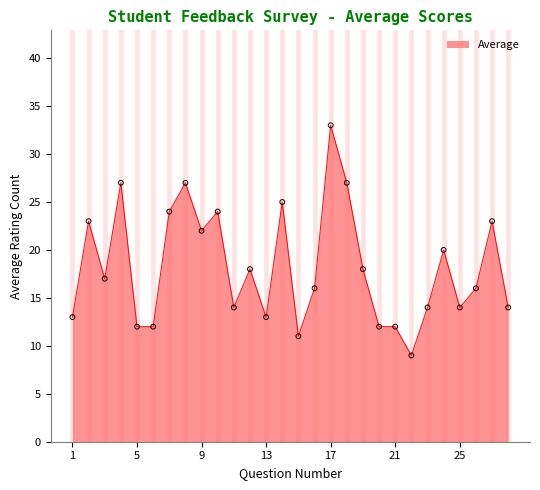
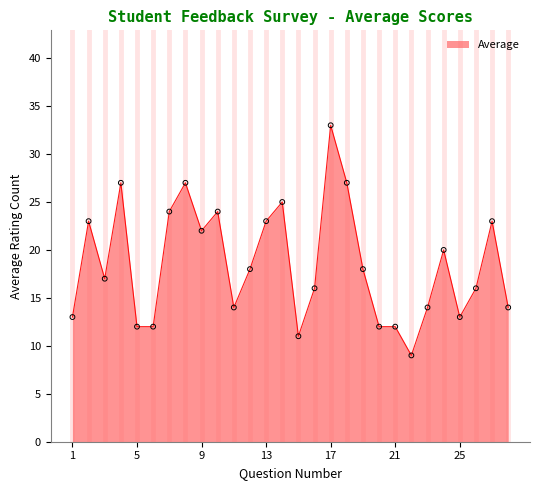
13: 13 -> 23
25: 14 -> 13
